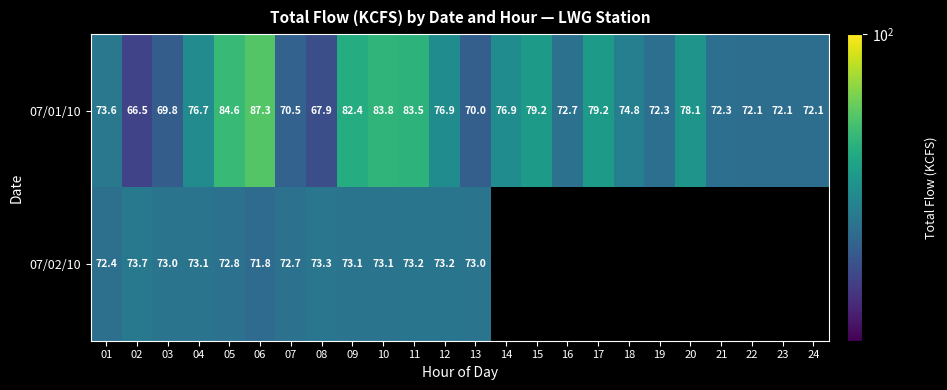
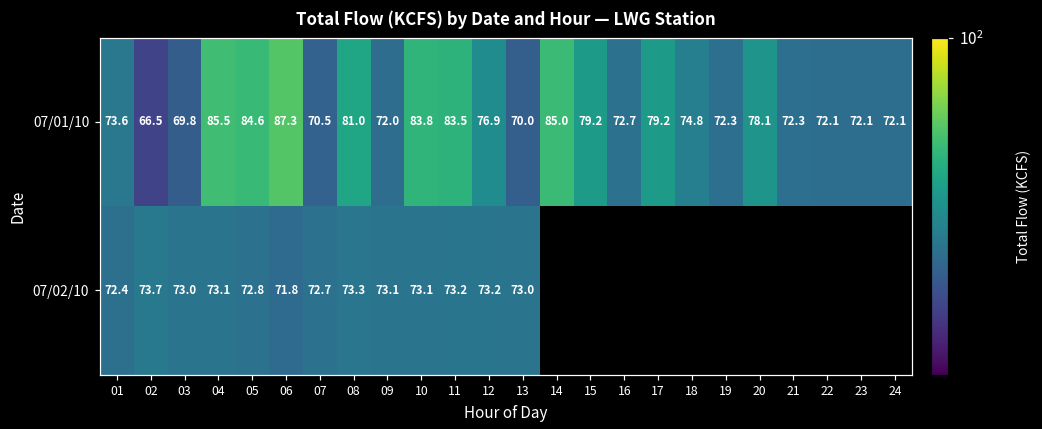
07/01/10, 04: 76.7 -> 85.5
07/01/10, 08: 67.9 -> 81.0
07/01/10, 09: 82.4 -> 72.0
07/01/10, 14: 76.9 -> 85.0
